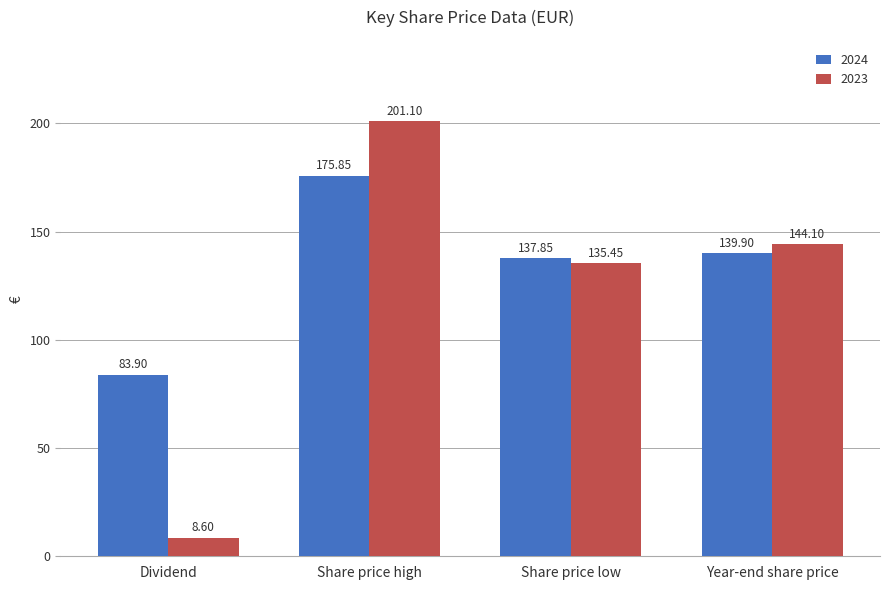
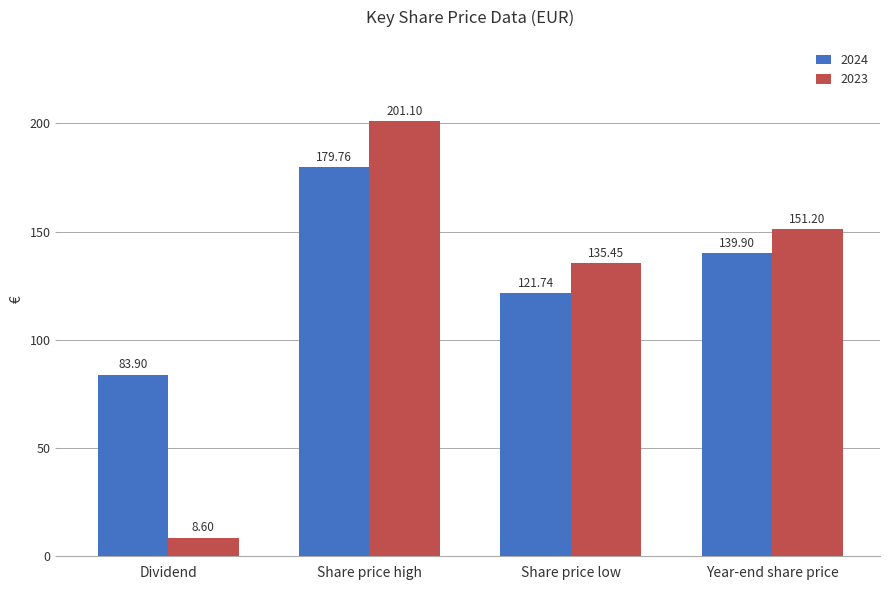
2024, Share price high: 175.85 -> 179.76
2024, Share price low: 137.85 -> 121.74
2023, Year-end share price: 144.10 -> 151.20
